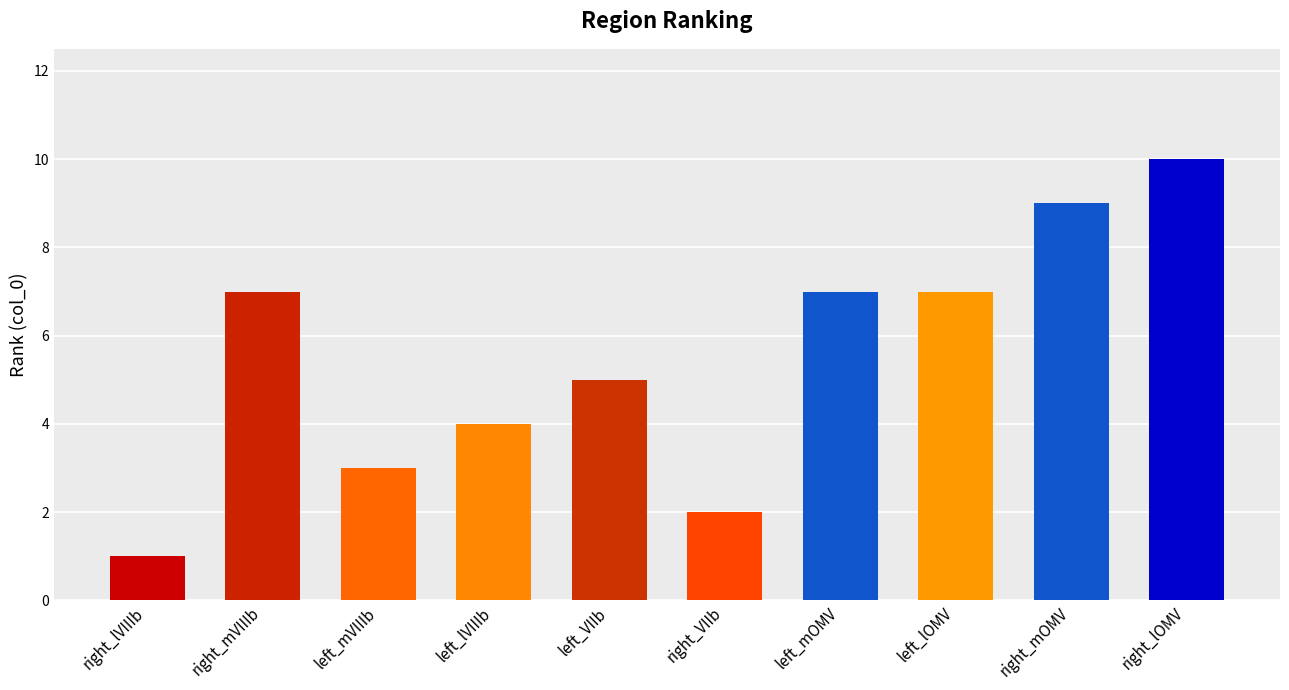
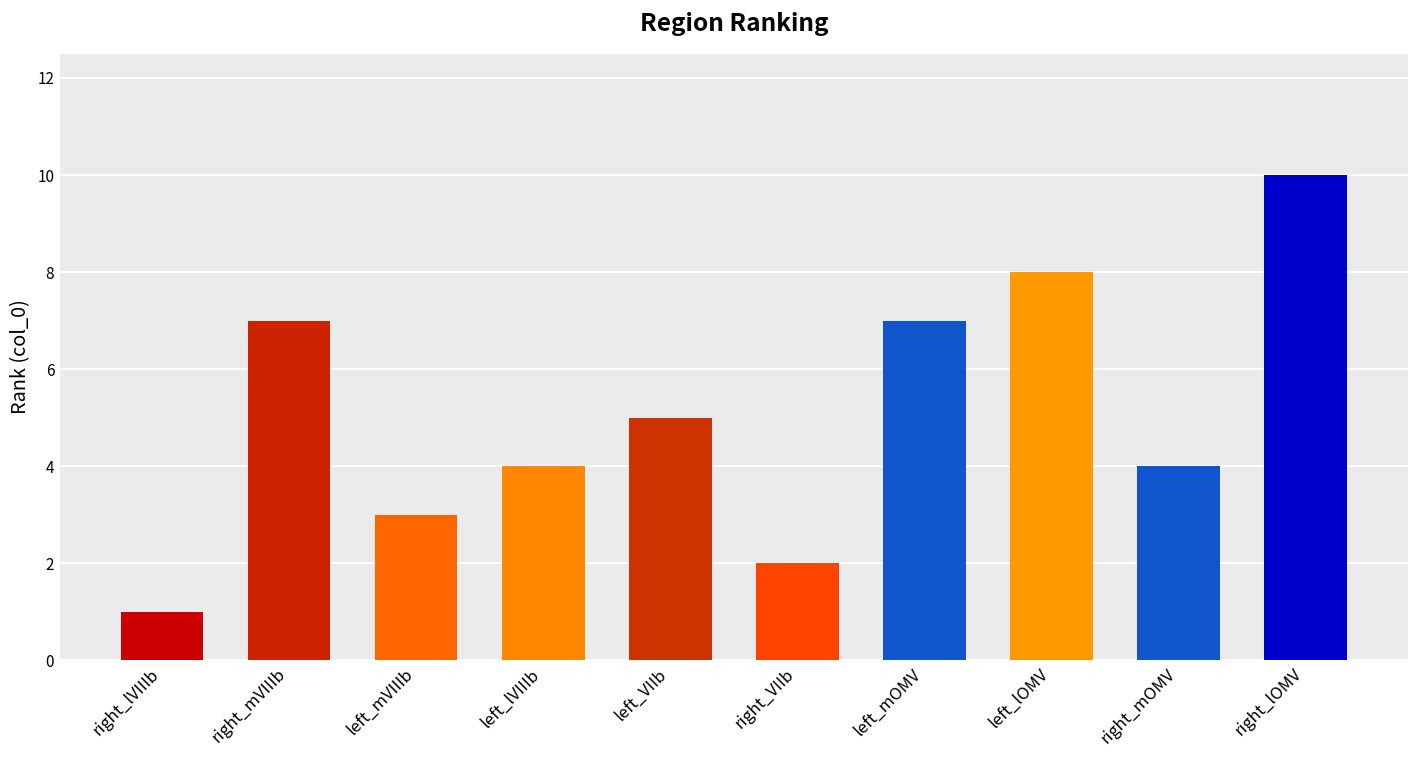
left_lOMV: 7 -> 8
right_mOMV: 9 -> 4
